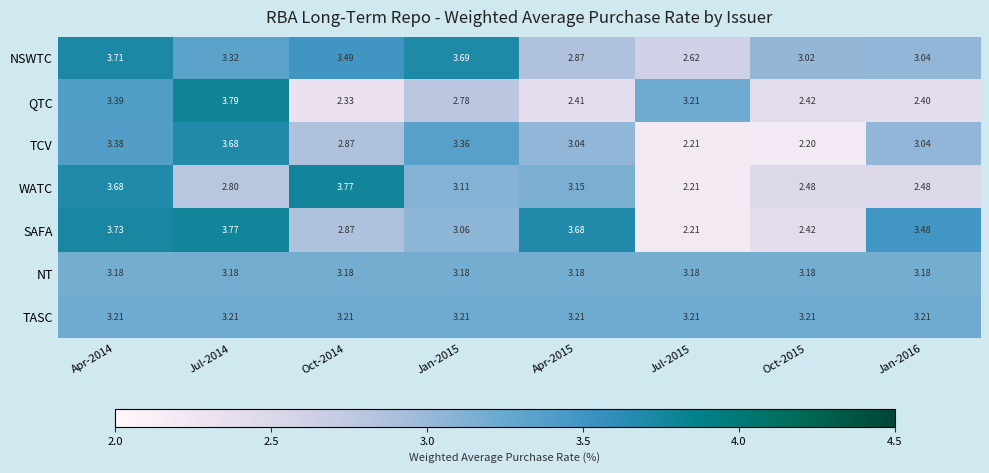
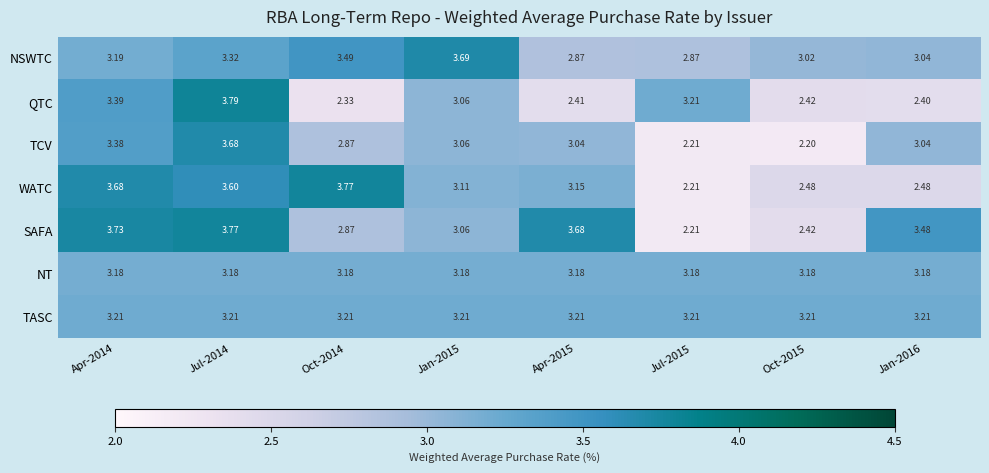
NSWTC, Apr-2014: 3.71 -> 3.19
NSWTC, Jul-2015: 2.62 -> 2.87
QTC, Jan-2015: 2.78 -> 3.06
TCV, Jan-2015: 3.36 -> 3.06
WATC, Jul-2014: 2.80 -> 3.60
